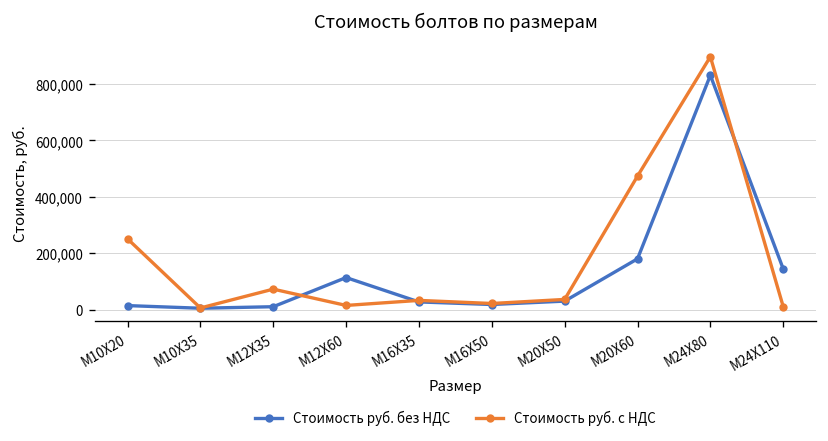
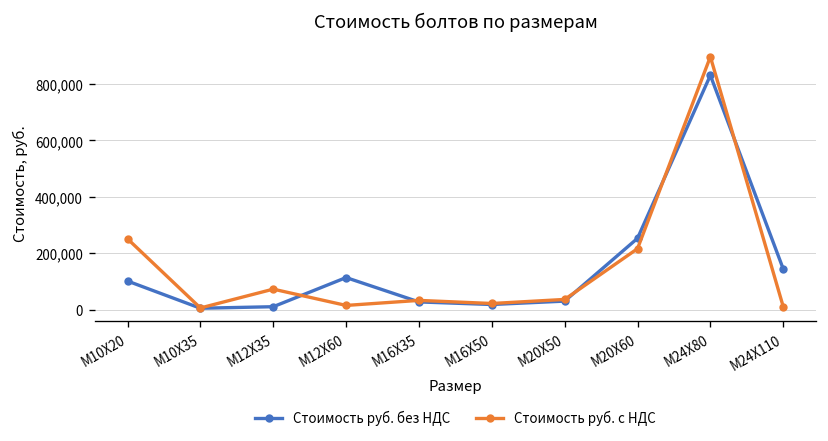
Стоимость руб. без НДС, М10Х20: 10,000 -> 100,000
Стоимость руб. без НДС, М20Х60: 180,000 -> 250,000
Стоимость руб. с НДС, М20Х60: 470,000 -> 220,000
